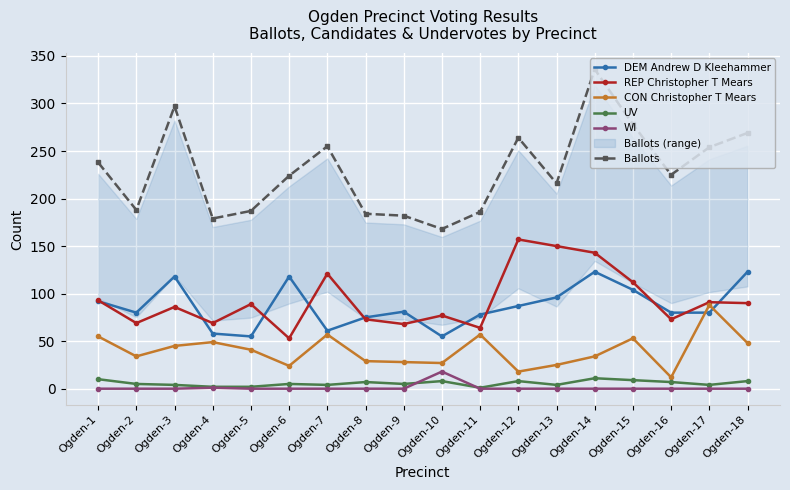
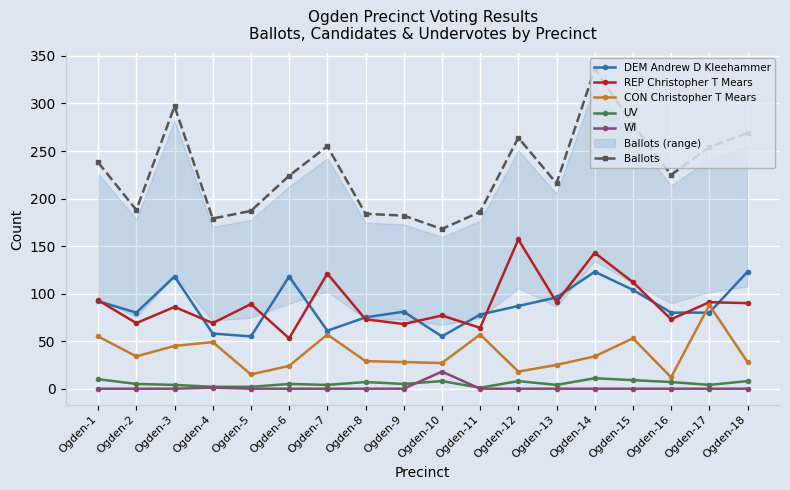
CON Christopher T Mears, Ogden-5: 40 -> 20
REP Christopher T Mears, Ogden-13: 150 -> 90
CON Christopher T Mears, Ogden-18: 50 -> 30
